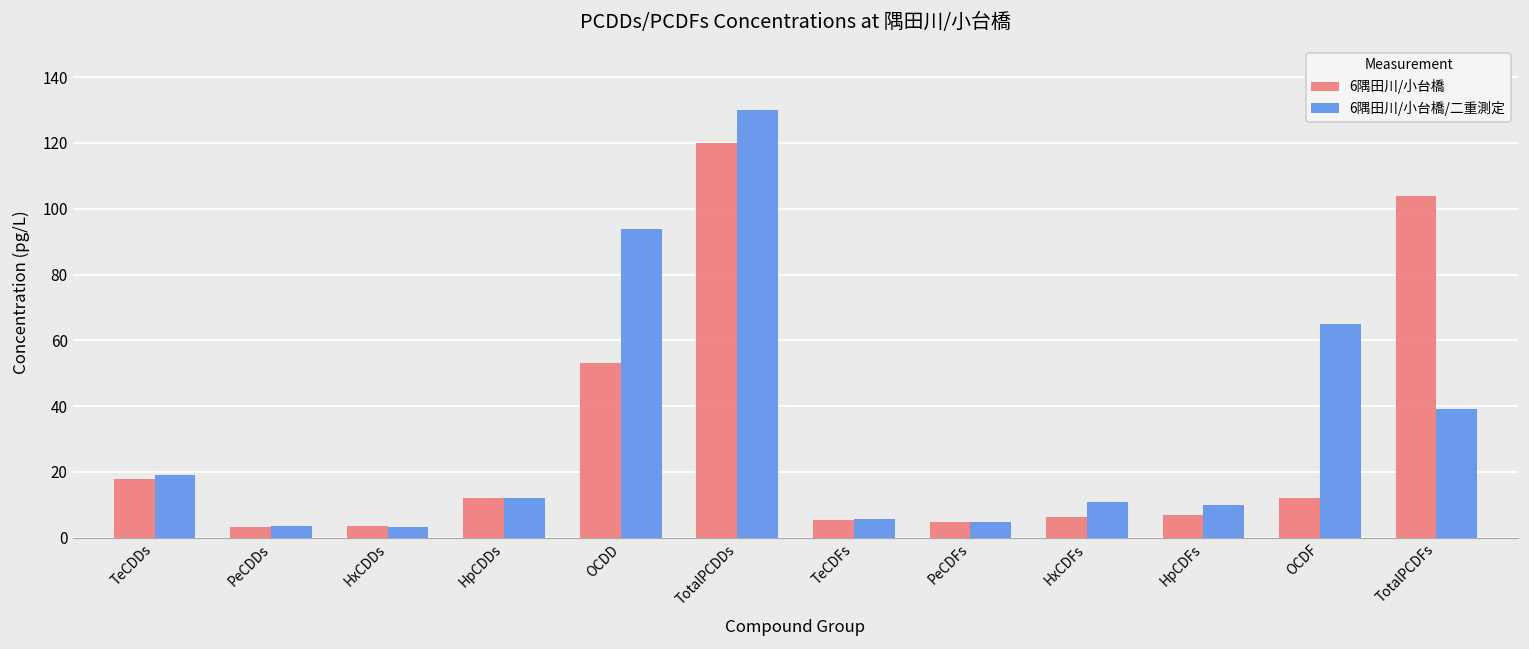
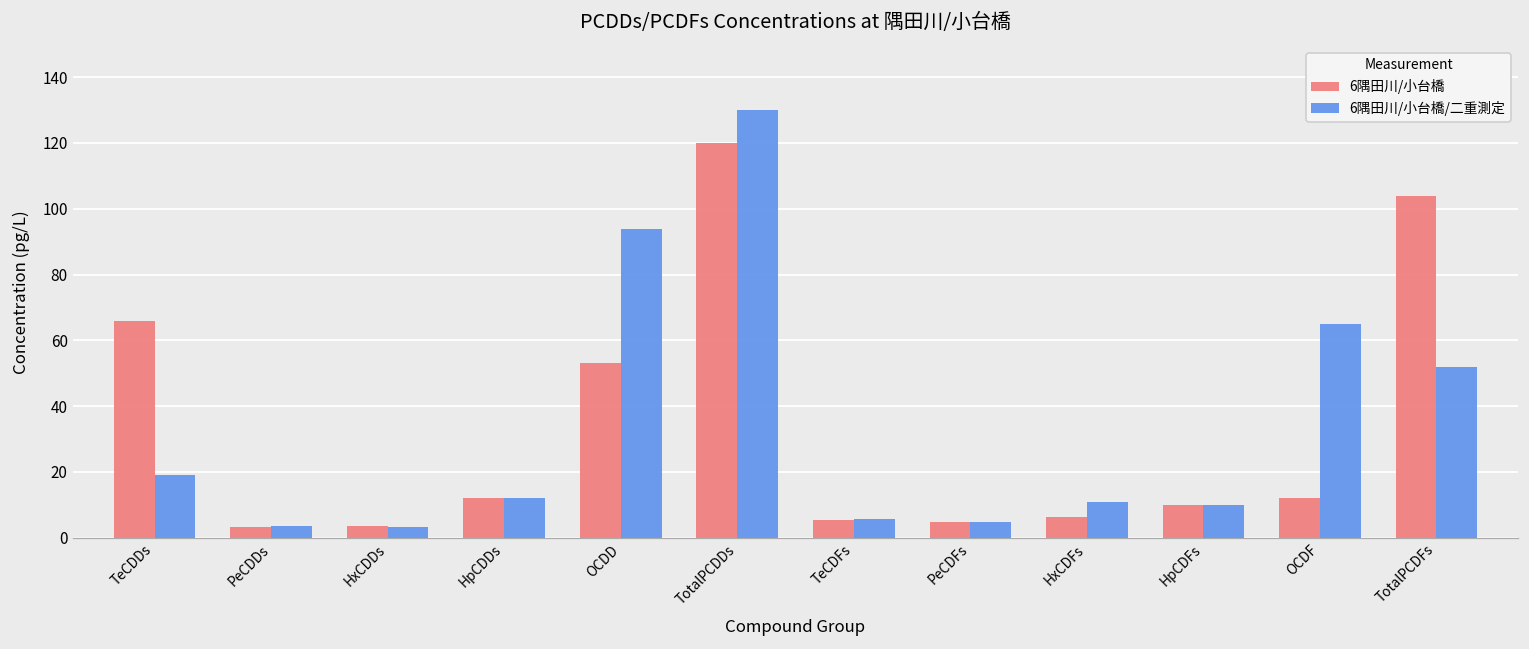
6隅田川/小台橋, TeCDDs: 18 -> 66
6隅田川/小台橋, HpCDFs: 7 -> 10
6隅田川/小台橋/二重測定, TotalPCDFs: 39 -> 52
